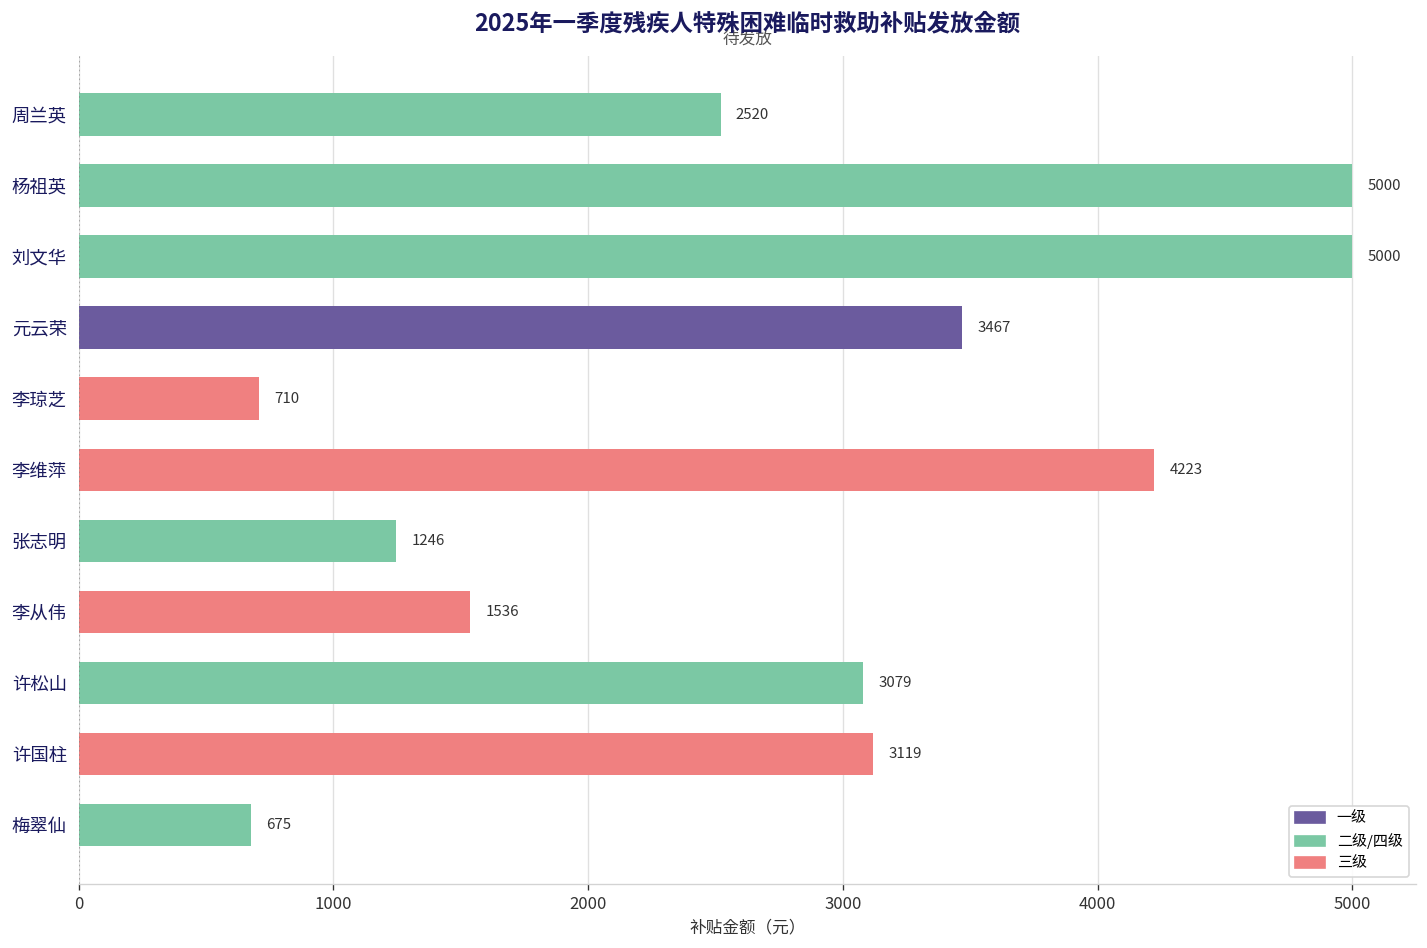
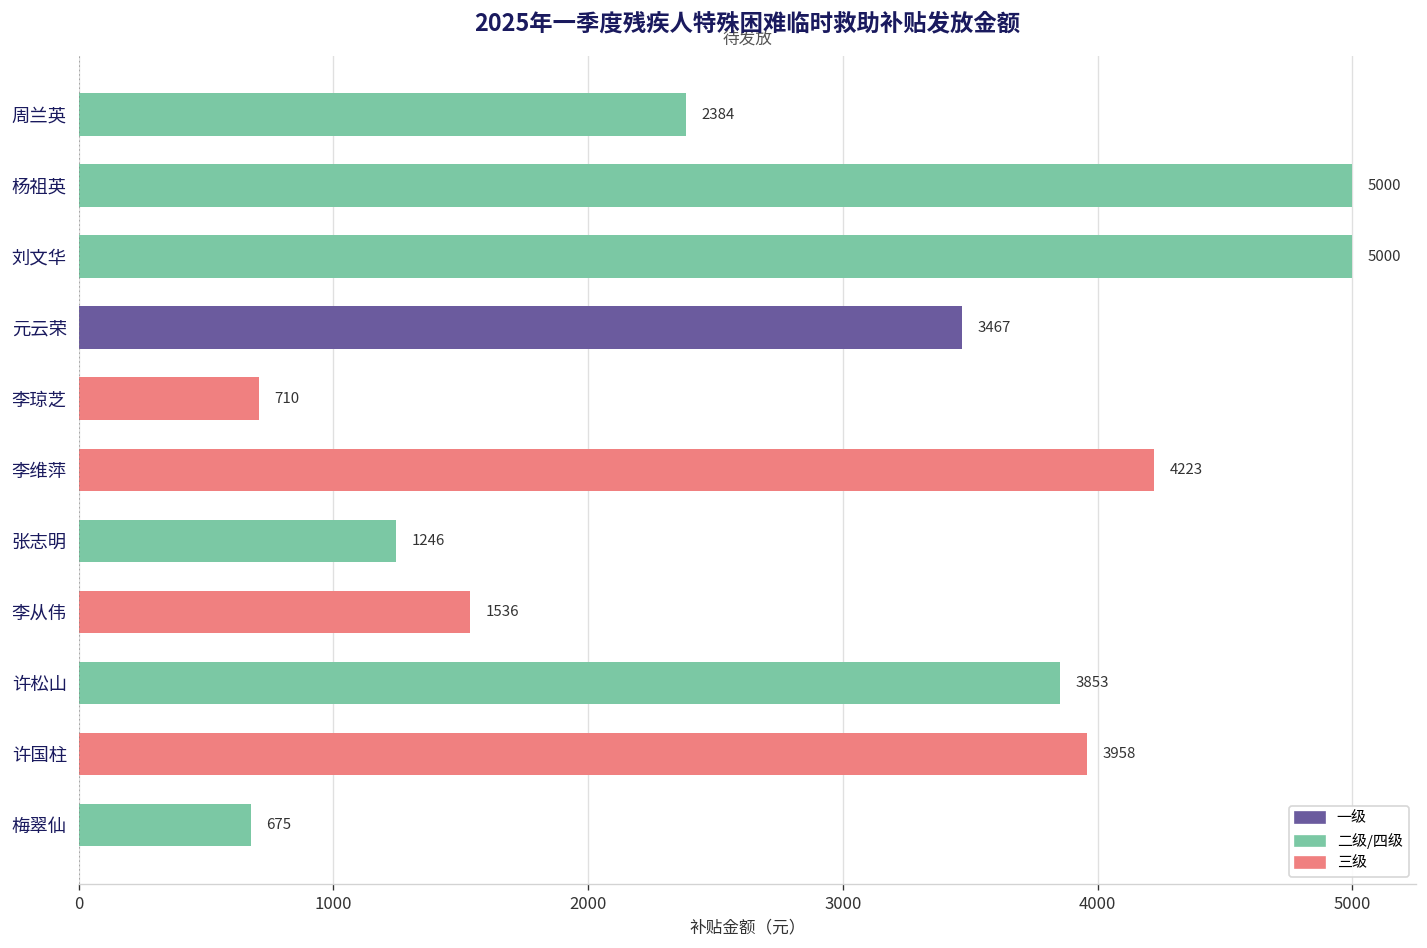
周兰英: 2520 -> 2384
许松山: 3079 -> 3853
许国柱: 3119 -> 3958
